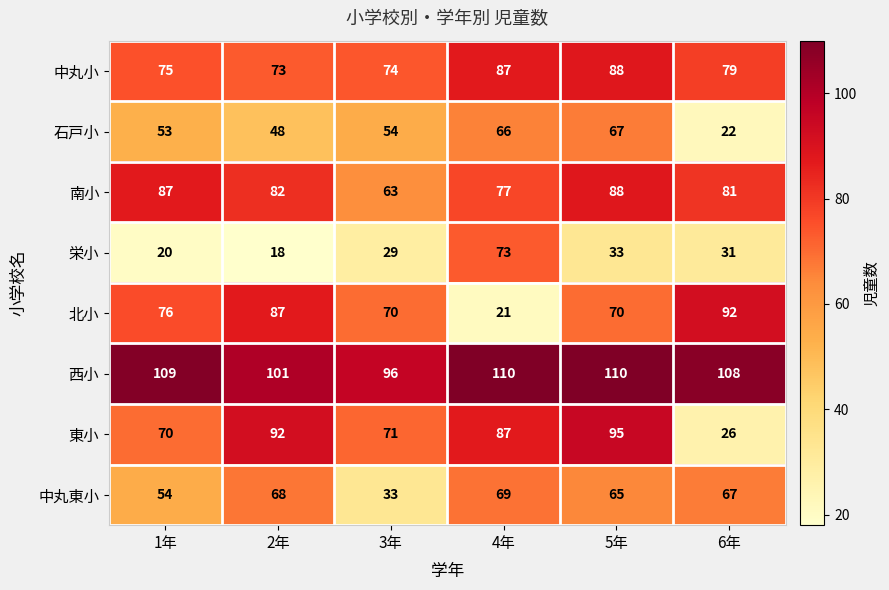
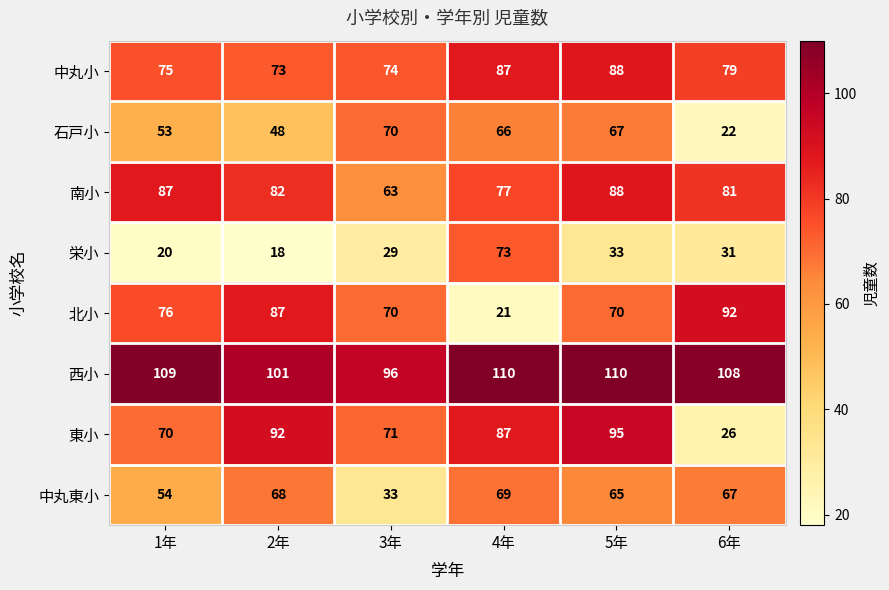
石戸小, 3年: 54 -> 70
